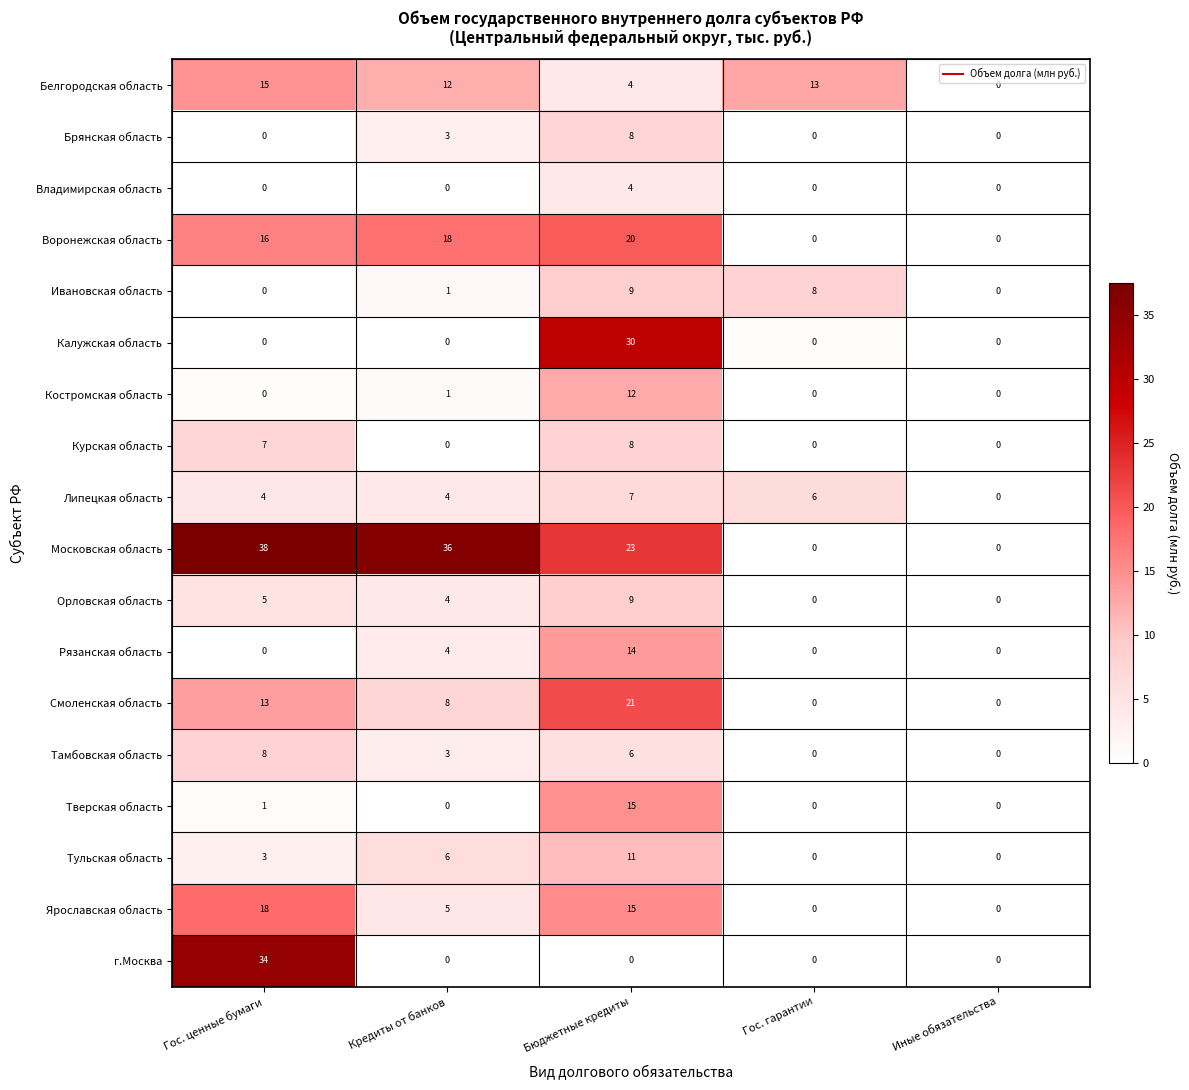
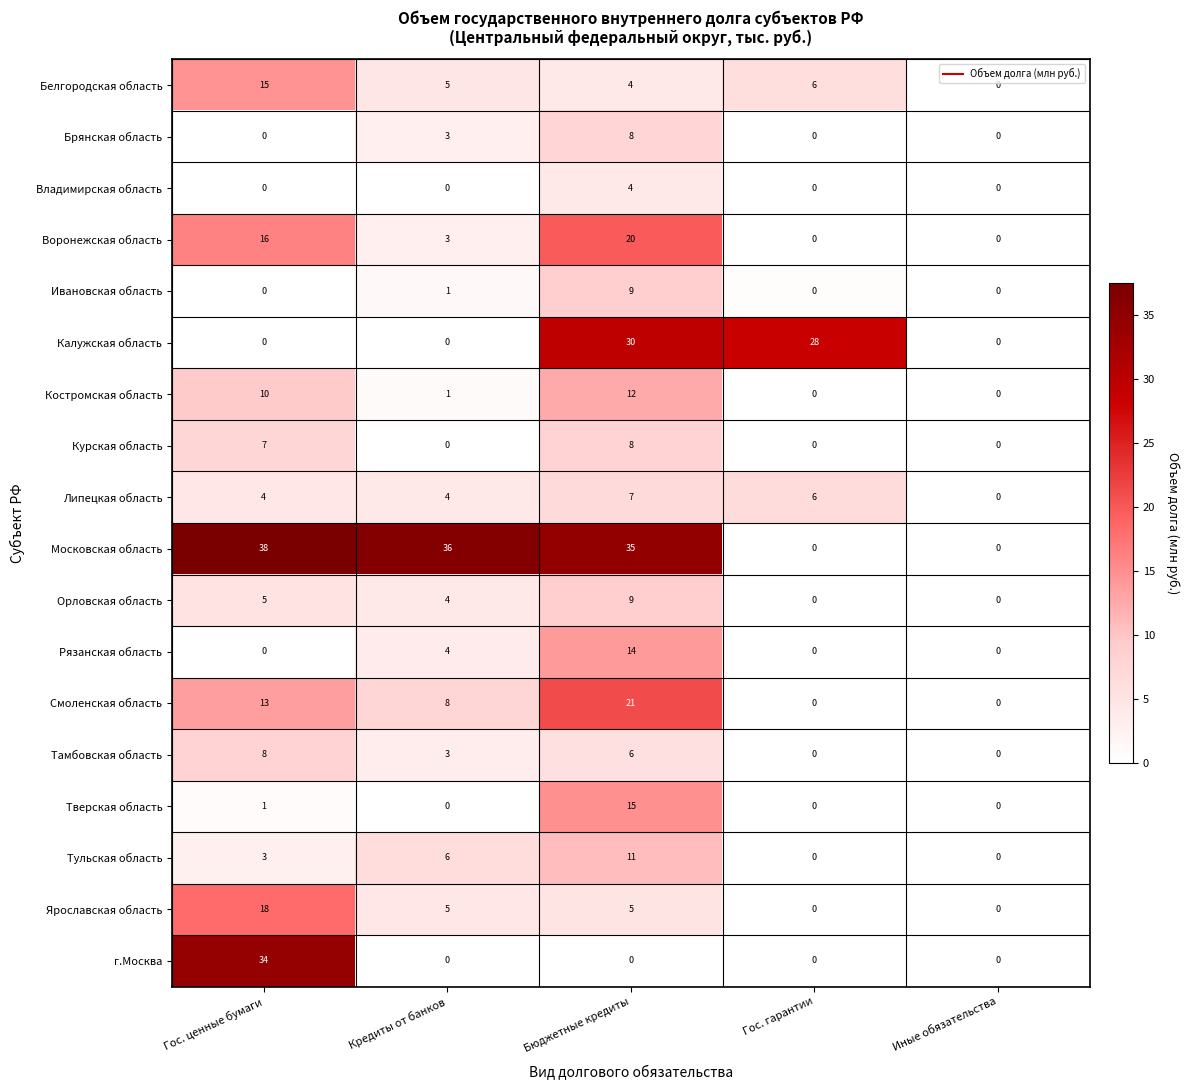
Белгородская область, Кредиты от банков: 12 -> 5
Белгородская область, Гос. гарантии: 13 -> 6
Воронежская область, Кредиты от банков: 18 -> 3
Ивановская область, Гос. гарантии: 8 -> 0
Калужская область, Гос. гарантии: 0 -> 28
Костромская область, Гос. ценные бумаги: 0 -> 10
Московская область, Бюджетные кредиты: 23 -> 35
Ярославская область, Бюджетные кредиты: 15 -> 5
